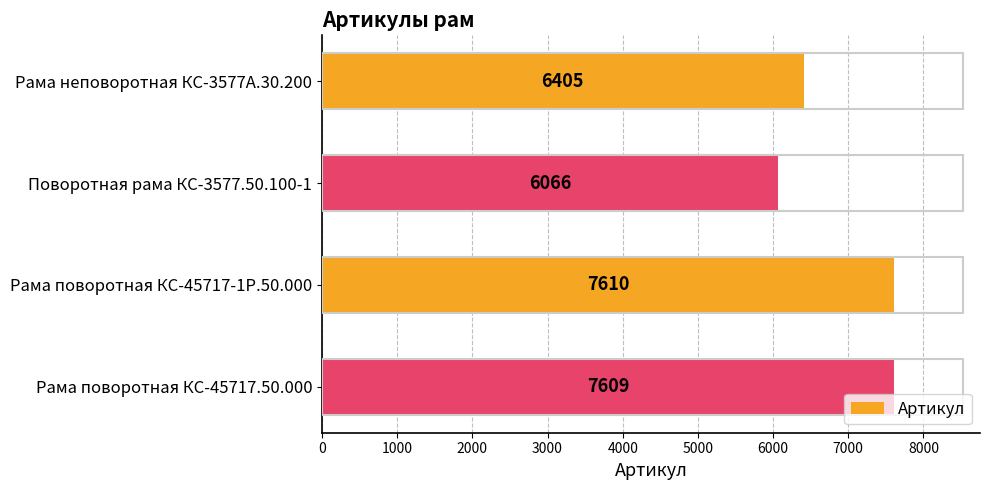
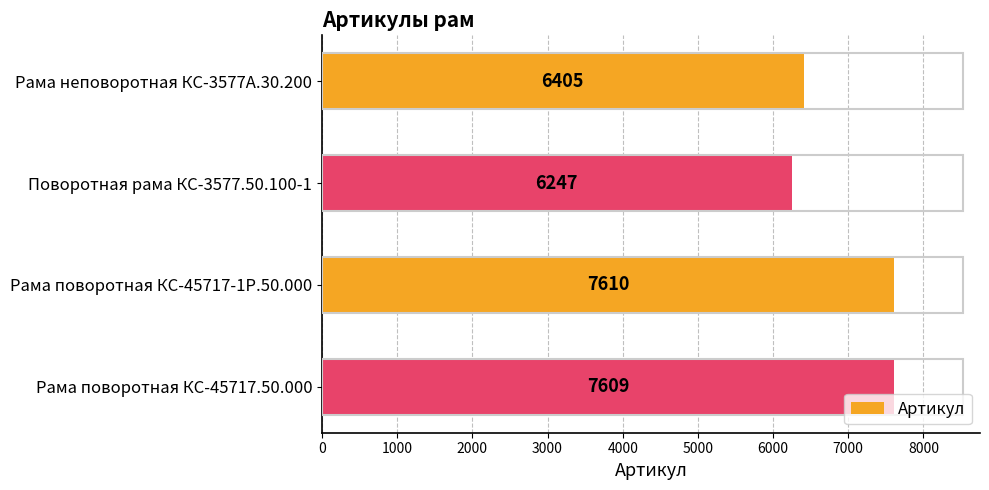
Поворотная рама КС-3577.50.100-1: 6066 -> 6247
